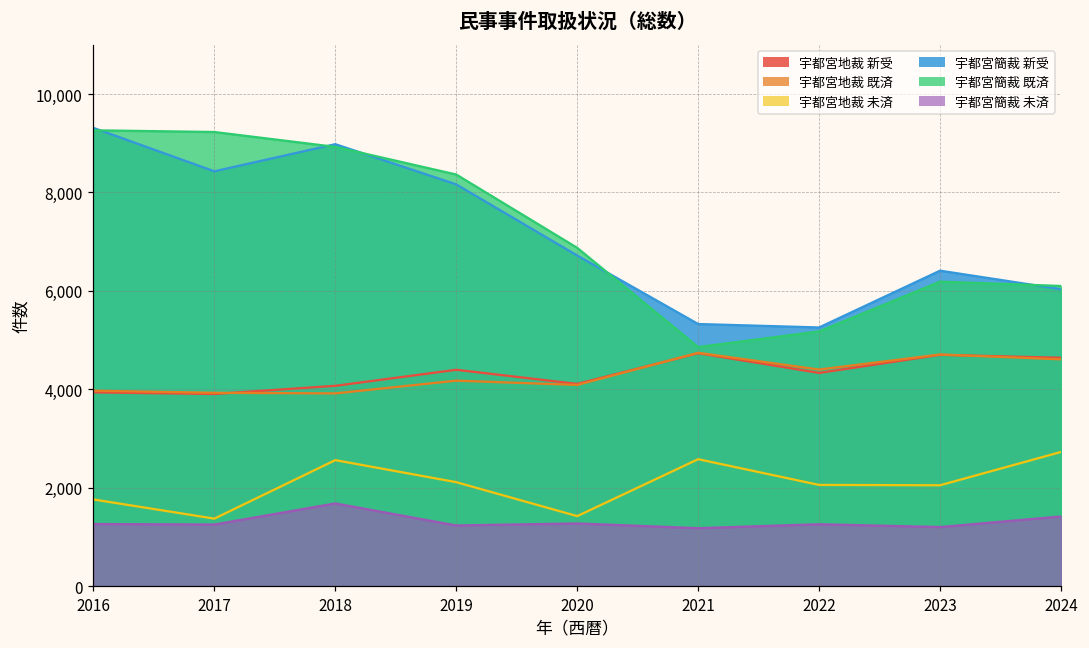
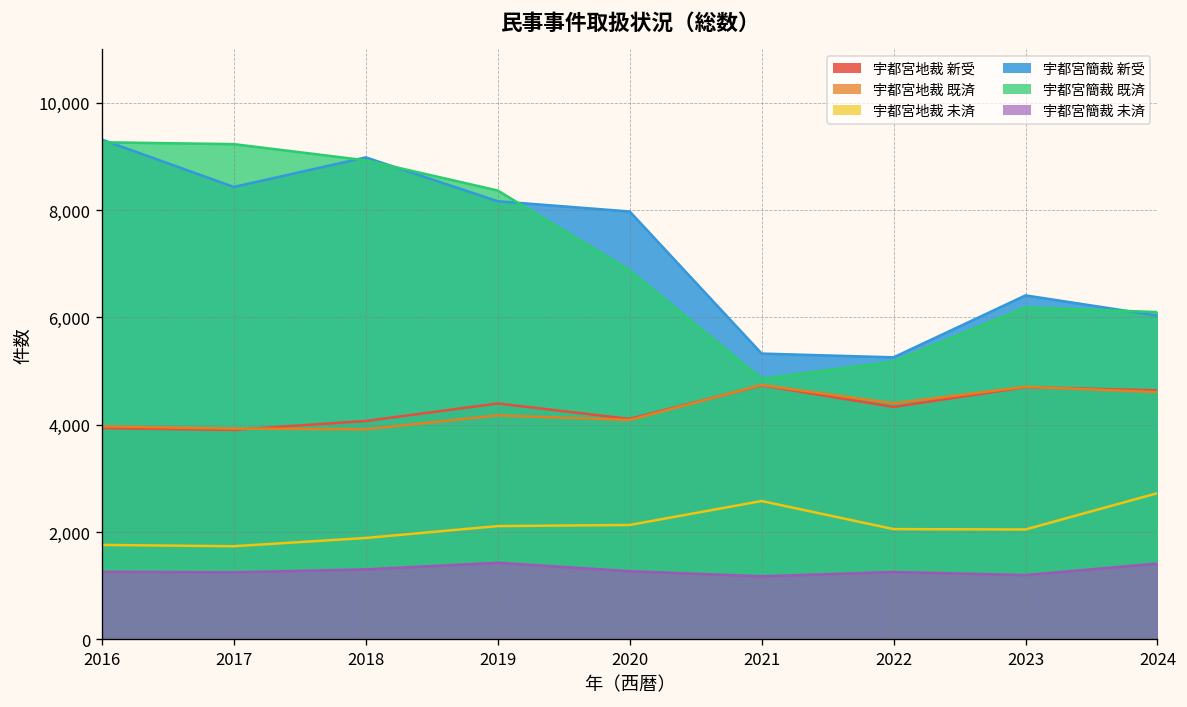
宇都宮地裁 未済, 2017: 1,400 -> 1,700
宇都宮地裁 未済, 2018: 2,600 -> 1,900
宇都宮簡裁 未済, 2018: 1,700 -> 1,300
宇都宮簡裁 未済, 2019: 1,200 -> 1,400
宇都宮地裁 未済, 2020: 1,400 -> 2,100
宇都宮簡裁 新受, 2020: 6,700 -> 8,000
